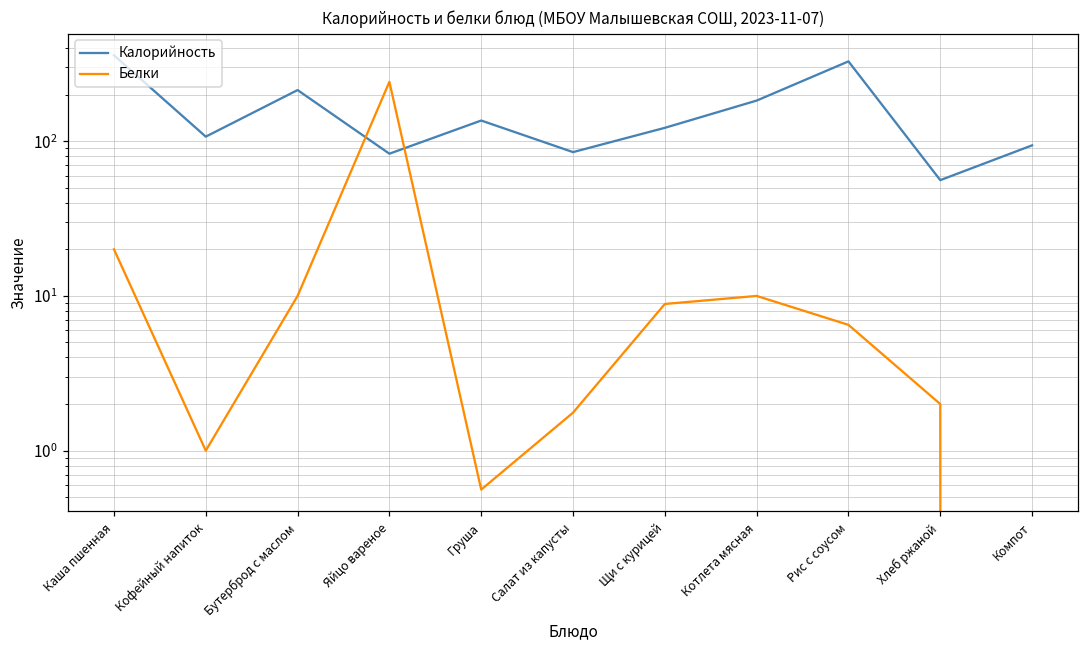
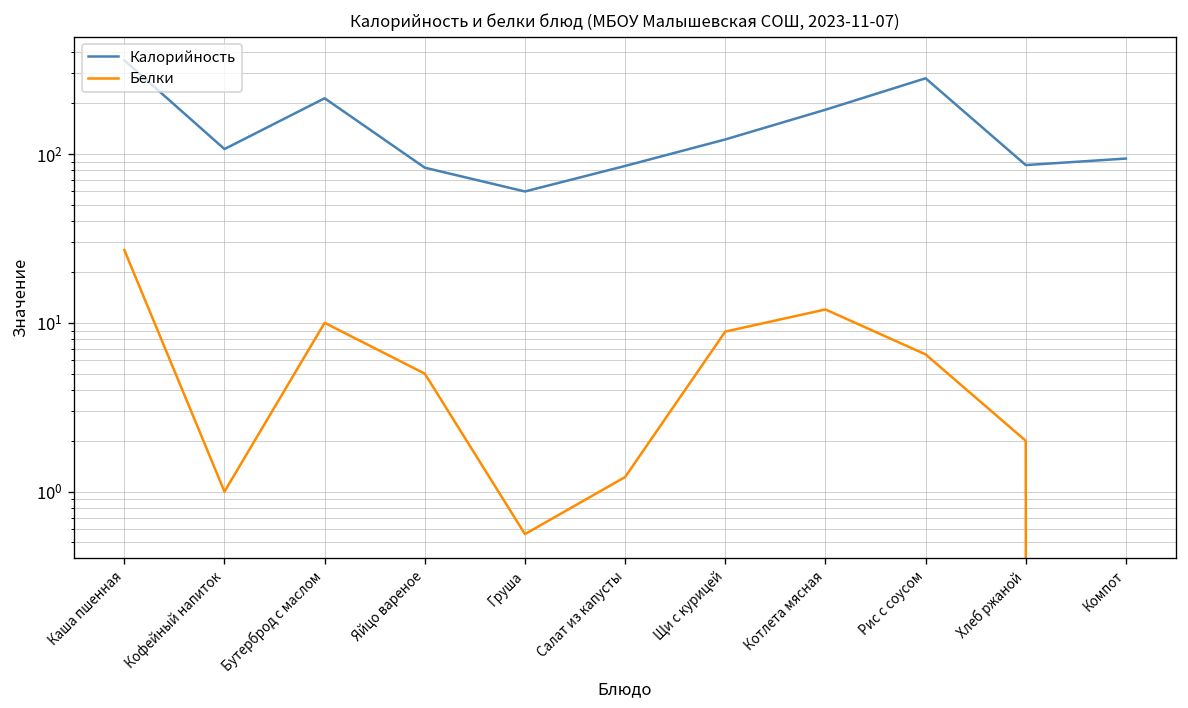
Белки, Каша пшенная: 20 -> 27
Белки, Яйцо вареное: 240 -> 5
Калорийность, Груша: 140 -> 60
Белки, Салат из капусты: 1.8 -> 1.2
Белки, Котлета мясная: 10 -> 12
Калорийность, Рис с соусом: 330 -> 280
Калорийность, Хлеб ржаной: 56 -> 90
